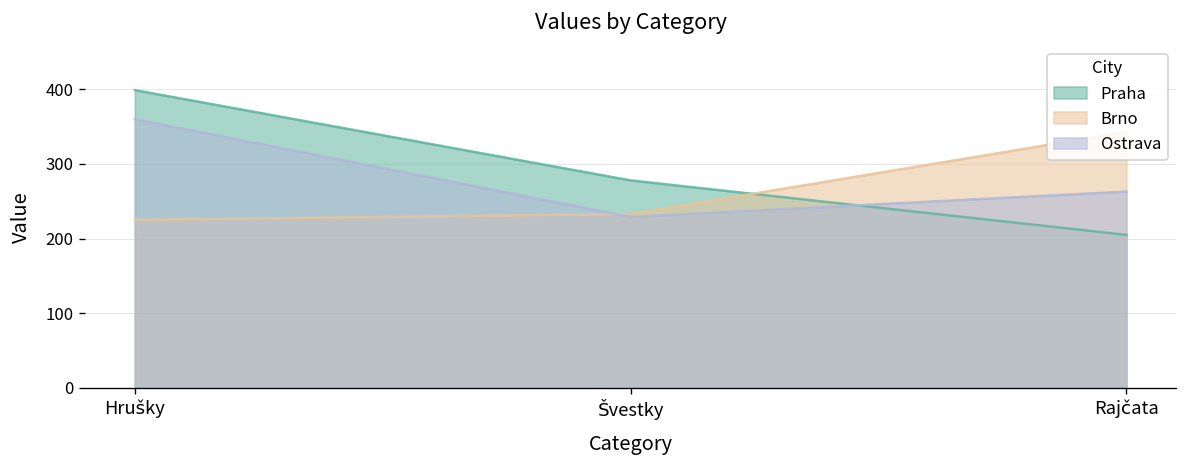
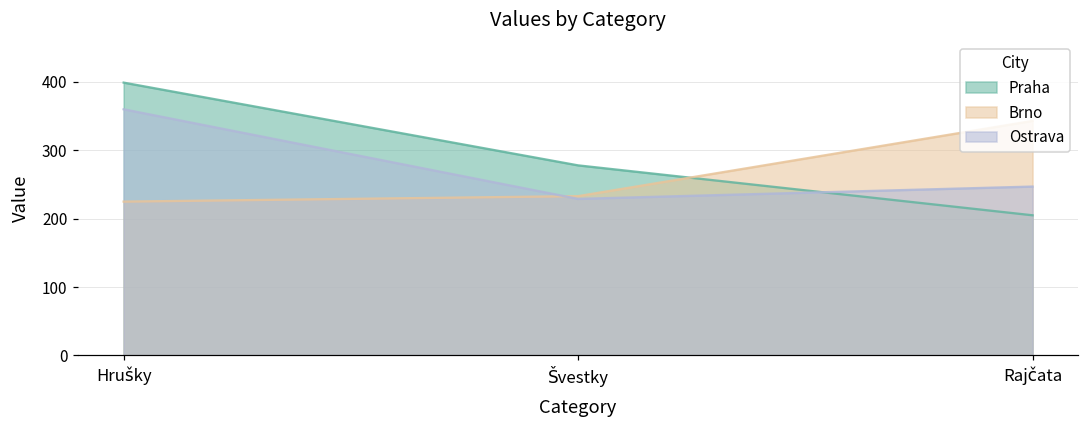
Ostrava, Rajčata: 260 -> 250
